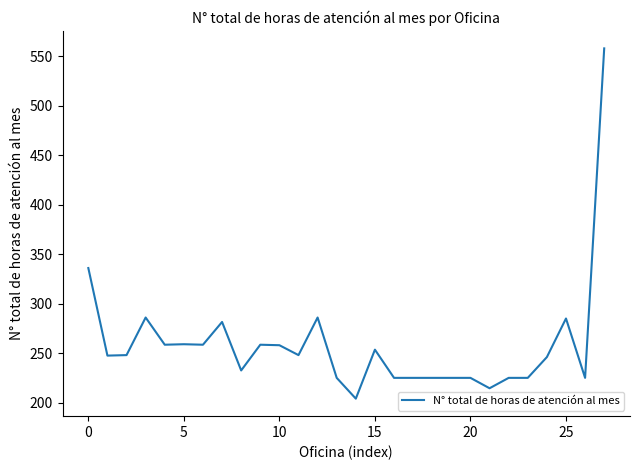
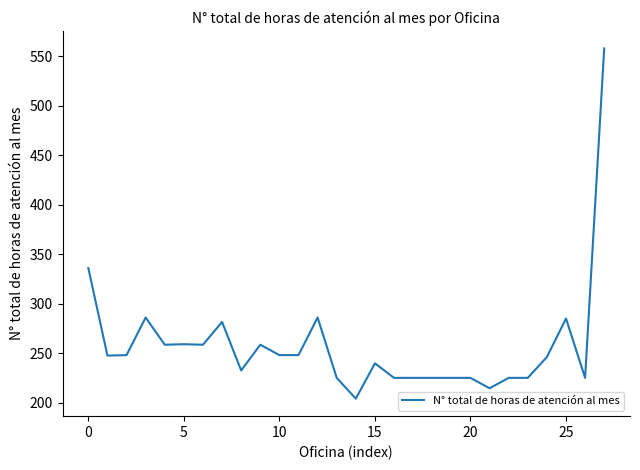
10: 260 -> 250
15: 250 -> 240
